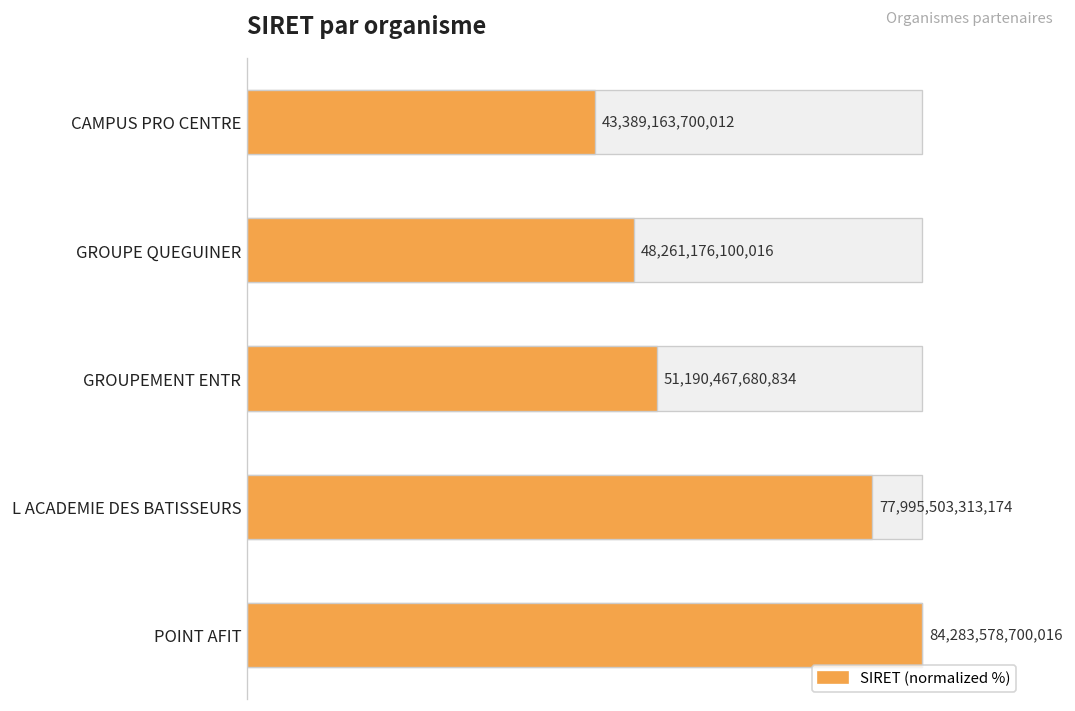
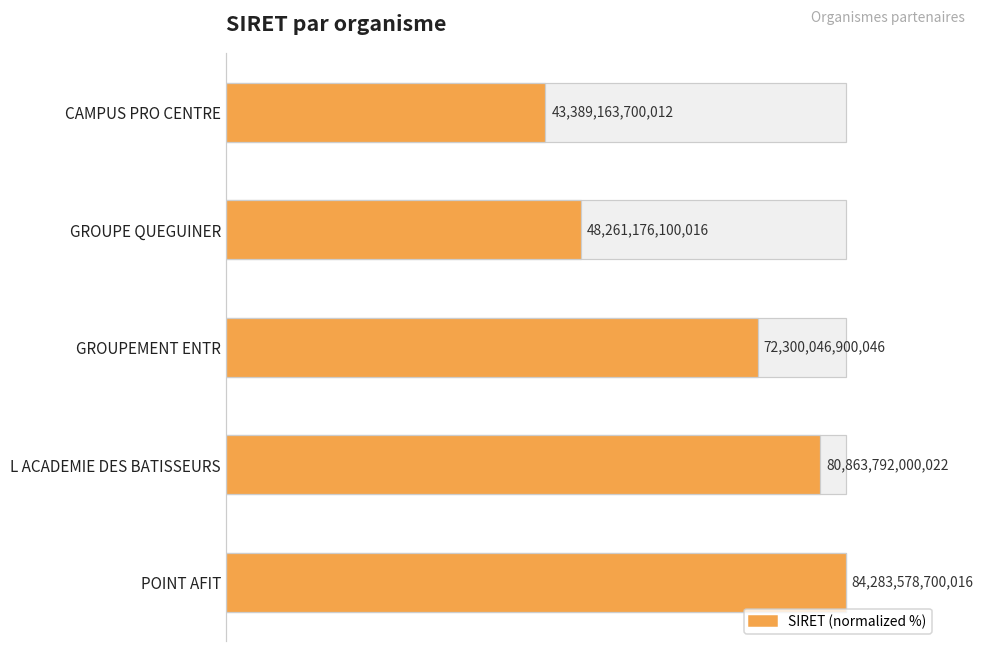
SIRET (normalized %), GROUPEMENT ENTR: 51,190,467,680,834 -> 72,300,046,900,046
SIRET (normalized %), L ACADEMIE DES BATISSEURS: 77,995,503,313,174 -> 80,863,792,000,022
